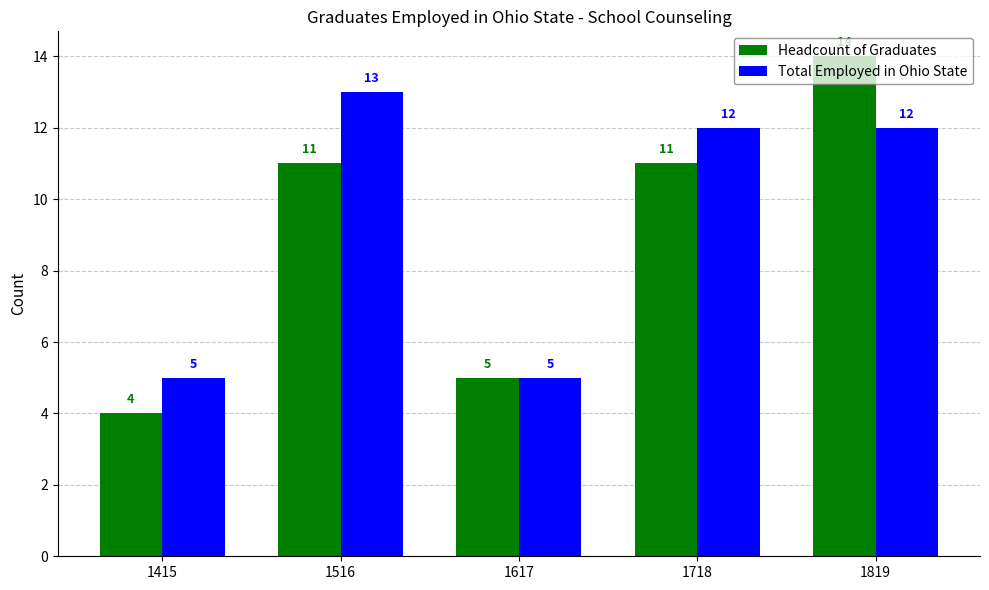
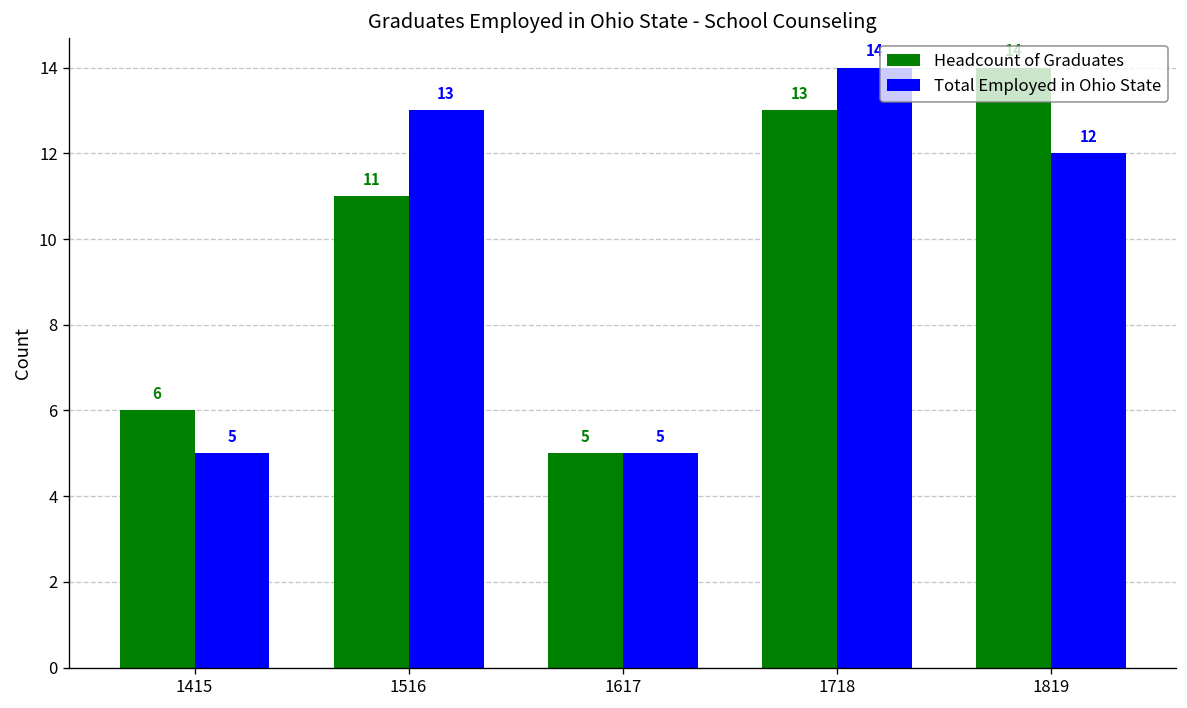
Headcount of Graduates, 1415: 4 -> 6
Headcount of Graduates, 1718: 11 -> 13
Total Employed in Ohio State, 1718: 12 -> 14
